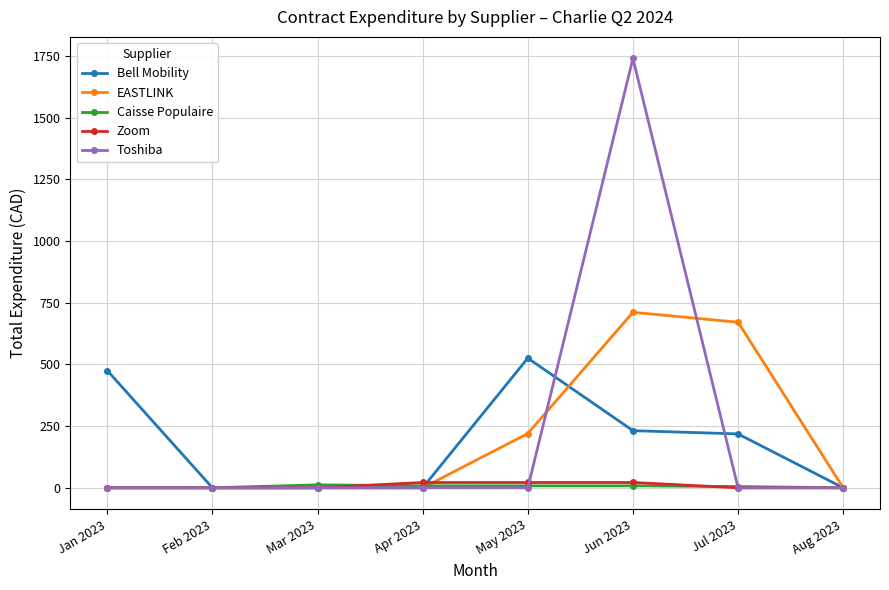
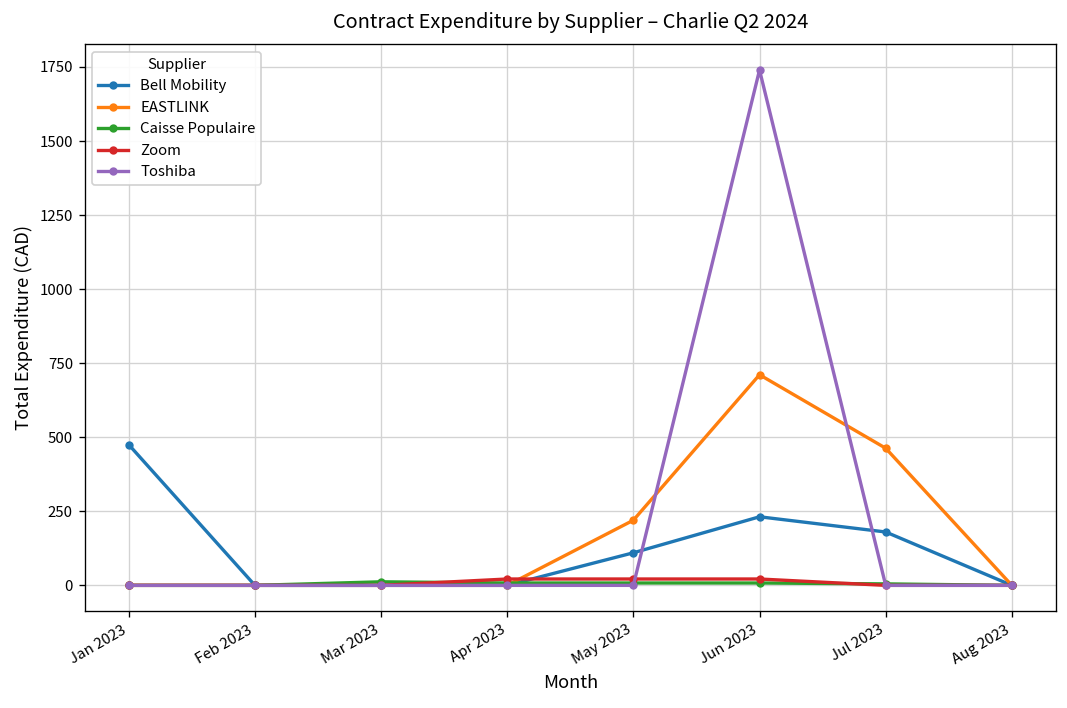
Bell Mobility, May 2023: 530 -> 110
Bell Mobility, Jul 2023: 220 -> 180
EASTLINK, Jul 2023: 670 -> 460
